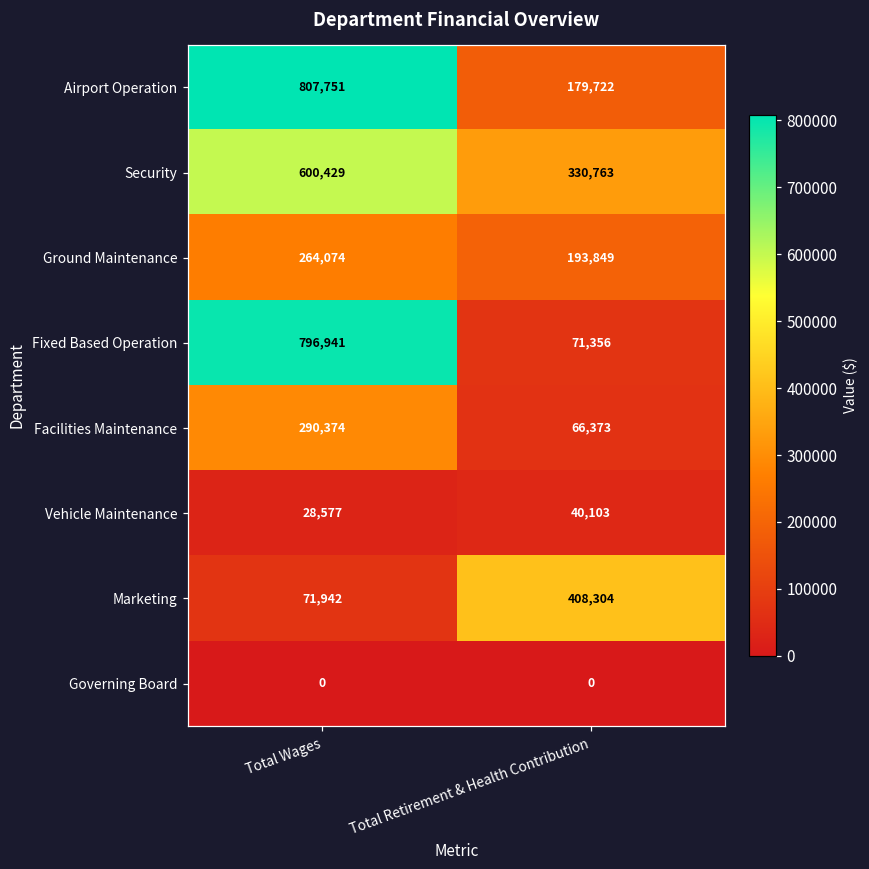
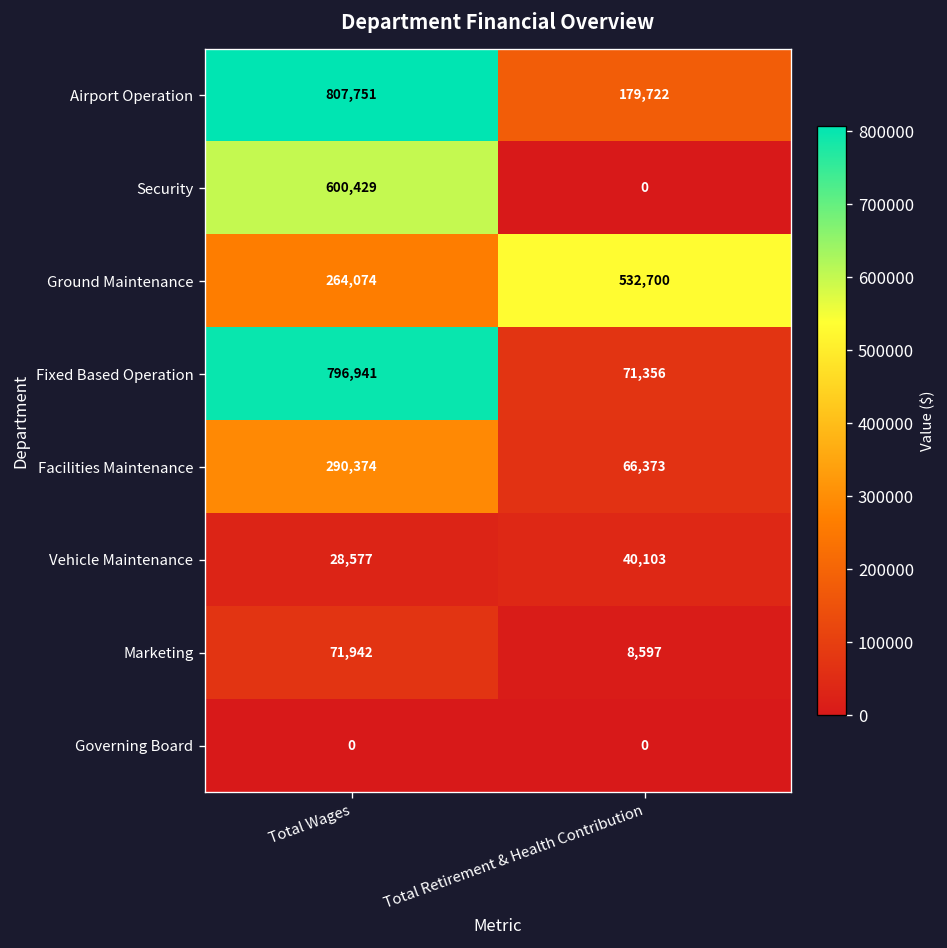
Security, Total Retirement & Health Contribution: 330,763 -> 0
Ground Maintenance, Total Retirement & Health Contribution: 193,849 -> 532,700
Marketing, Total Retirement & Health Contribution: 408,304 -> 8,597
